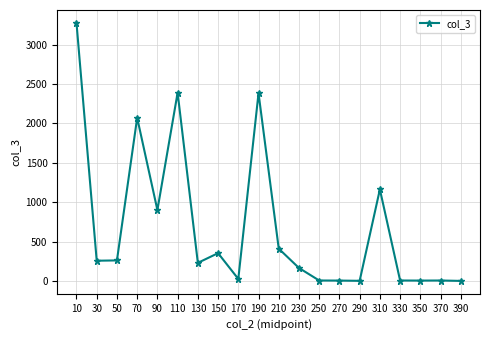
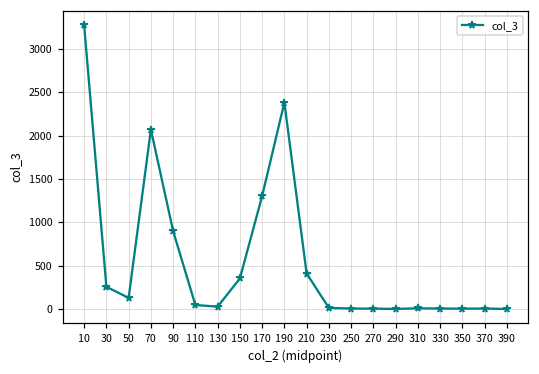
50: 300 -> 100
110: 2400 -> 0
130: 200 -> 0
170: 0 -> 1300
230: 200 -> 0
310: 1200 -> 0
